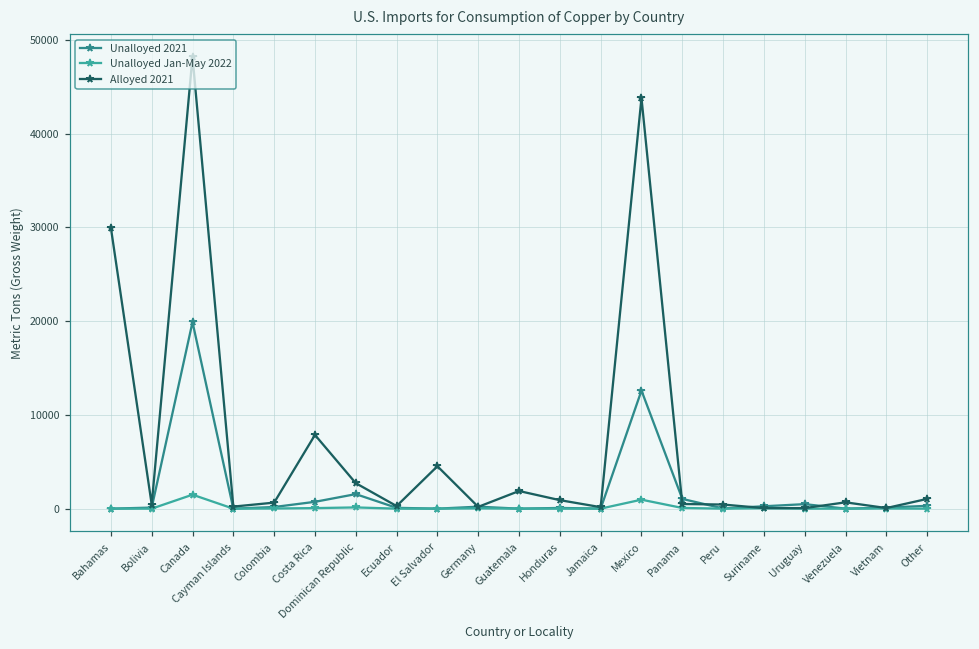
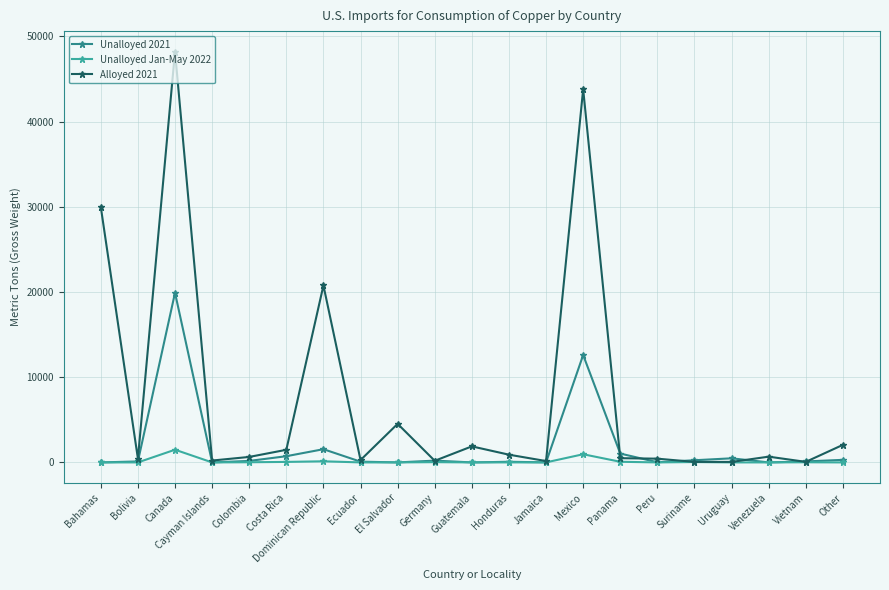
Alloyed 2021, Costa Rica: 8000 -> 1000
Alloyed 2021, Dominican Republic: 3000 -> 21000
Alloyed 2021, Other: 1000 -> 2000
